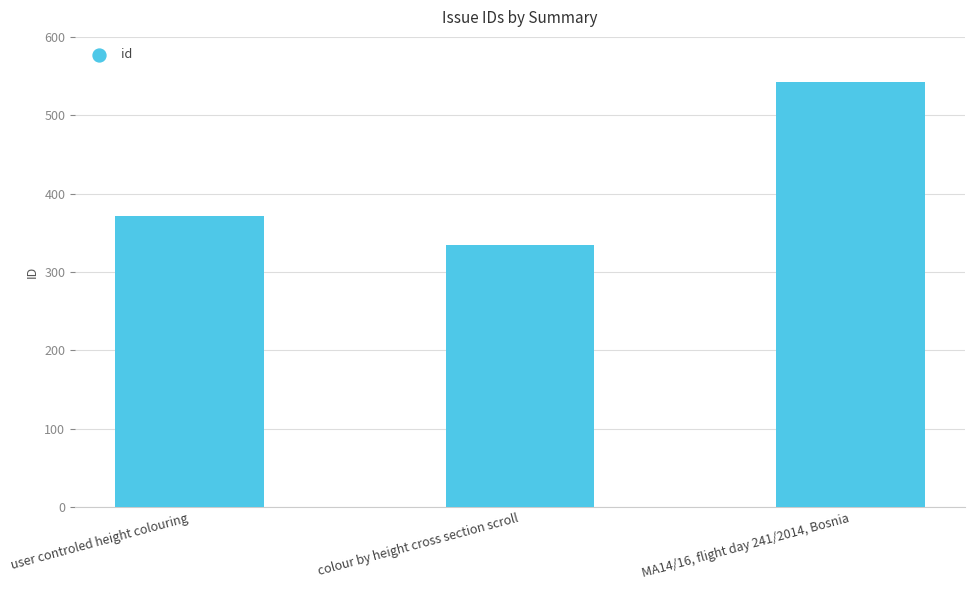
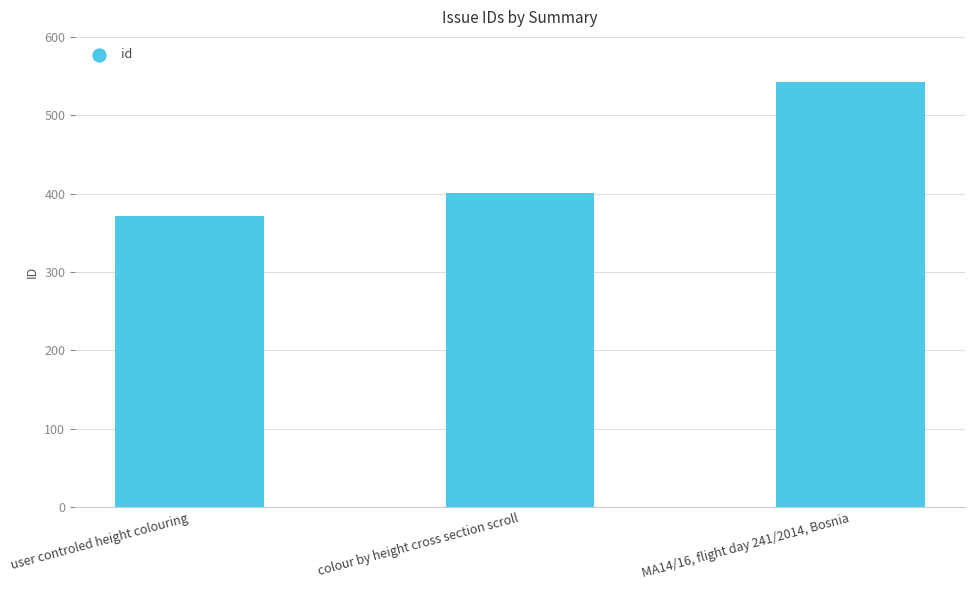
colour by height cross section scroll: 330 -> 400
